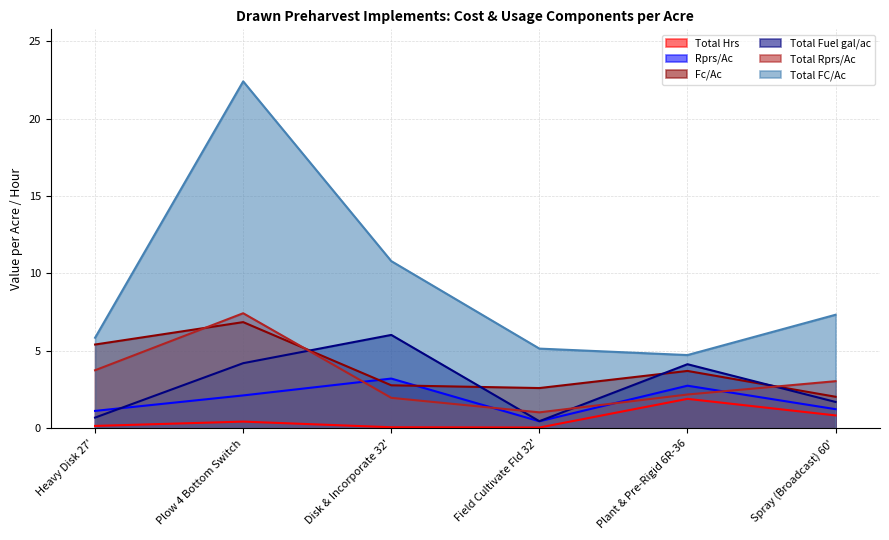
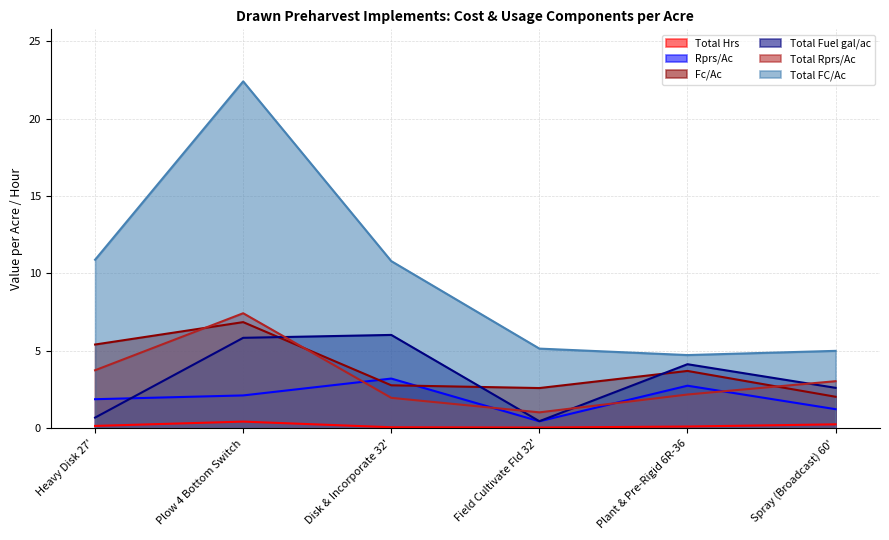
Rprs/Ac, Heavy Disk 27': 1.1 -> 1.9
Total FC/Ac, Heavy Disk 27': 5.8 -> 10.9
Total Fuel gal/ac, Plow 4 Bottom Switch: 4.2 -> 5.8
Total Hrs, Plant & Pre-Rigid 6R-36: 1.9 -> 0.1
Total Hrs, Spray (Broadcast) 60': 0.8 -> 0.3
Total Fuel gal/ac, Spray (Broadcast) 60': 1.7 -> 2.6
Total FC/Ac, Spray (Broadcast) 60': 7.3 -> 5.0
